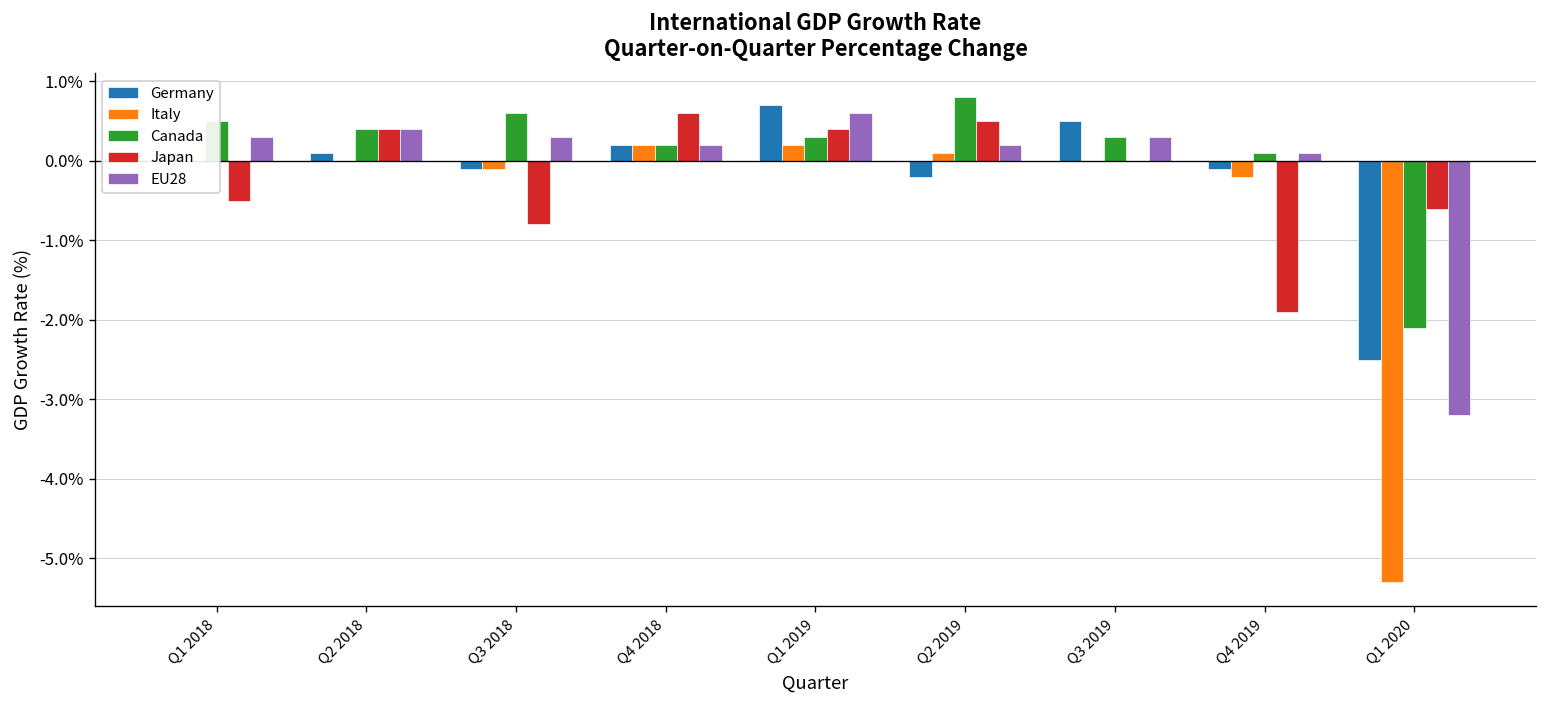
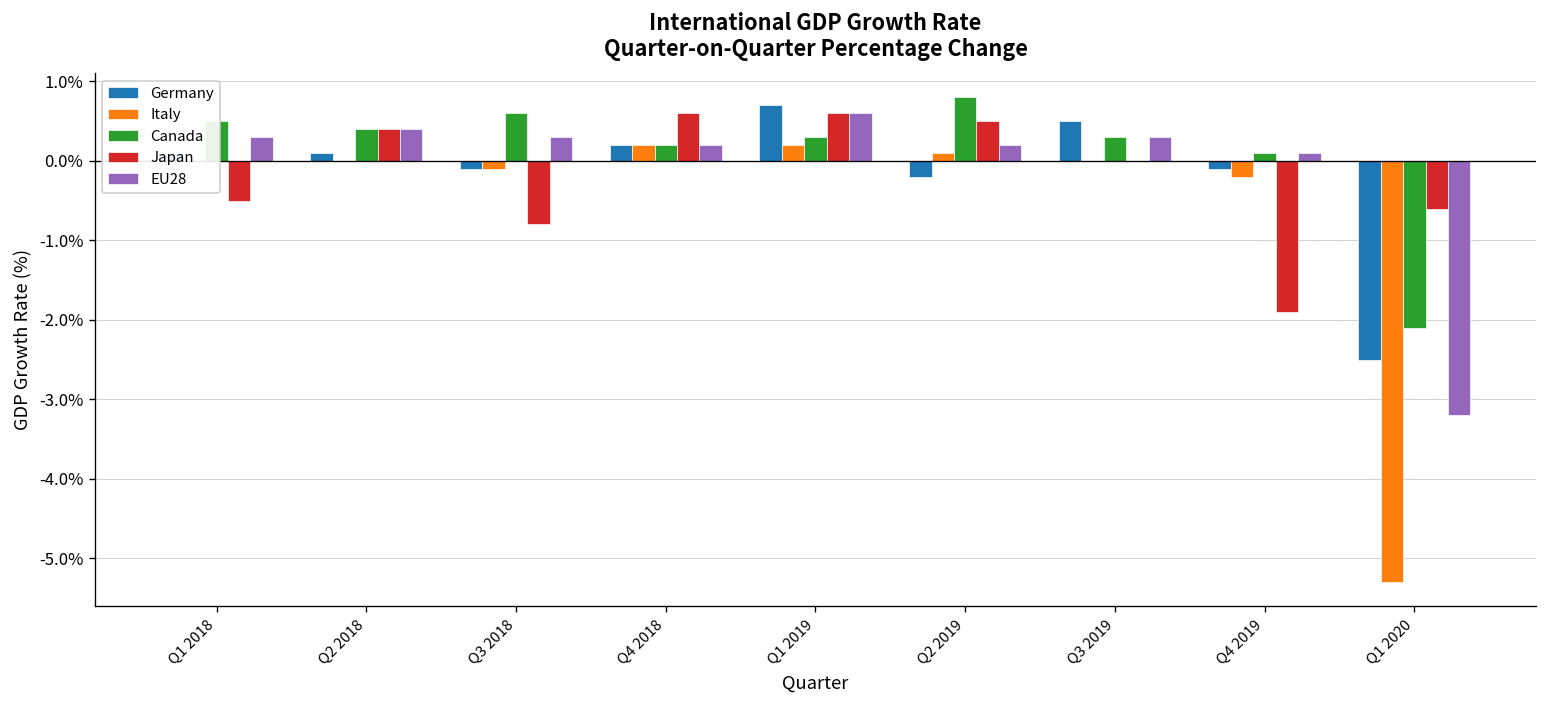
Japan, Q1 2019: 0.4% -> 0.6%
